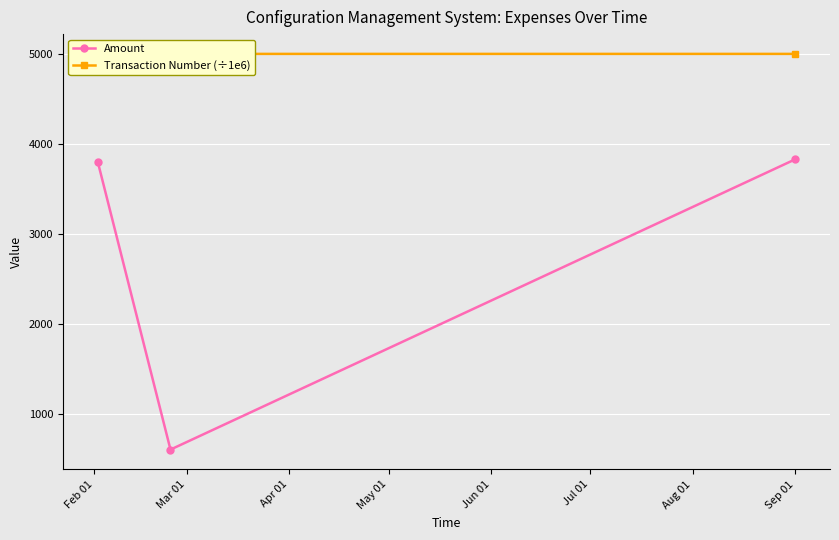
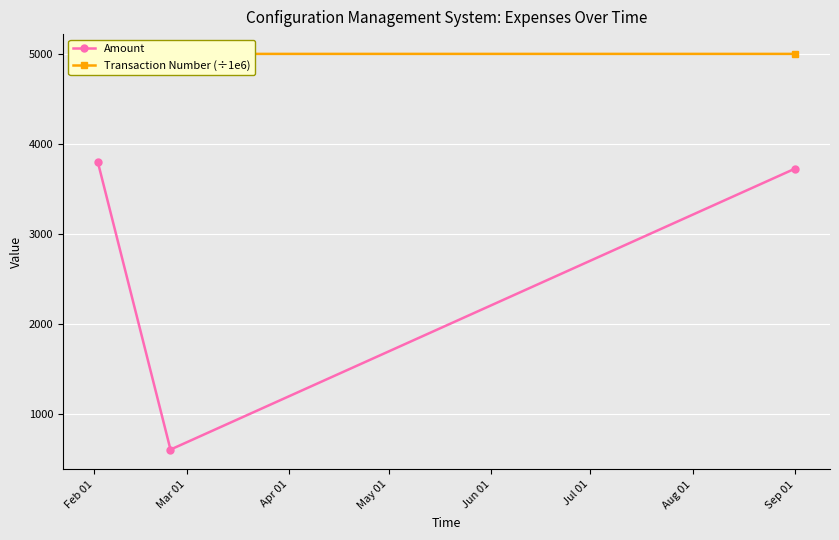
Amount, Sep 01: 3800 -> 3700
